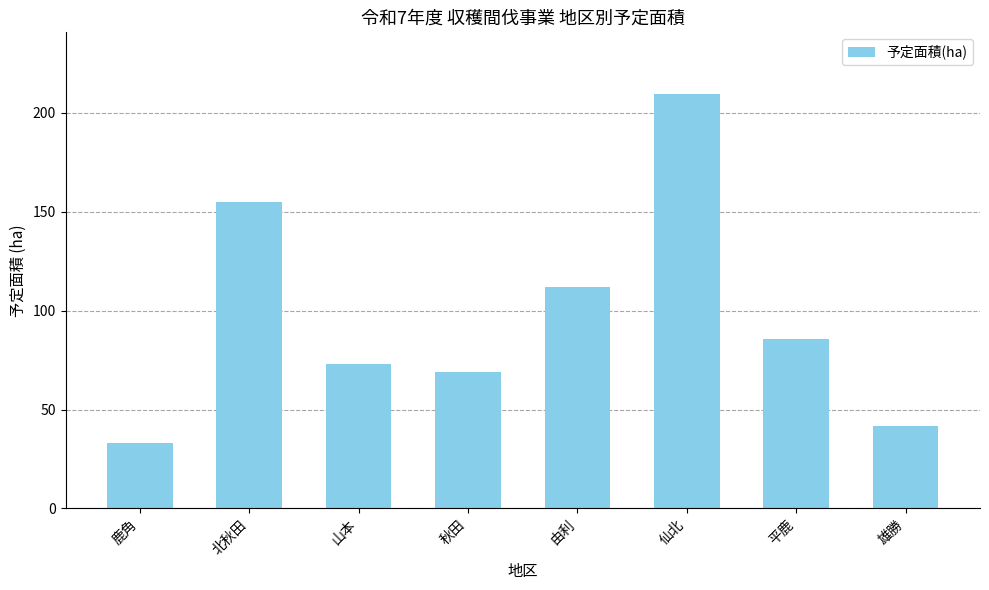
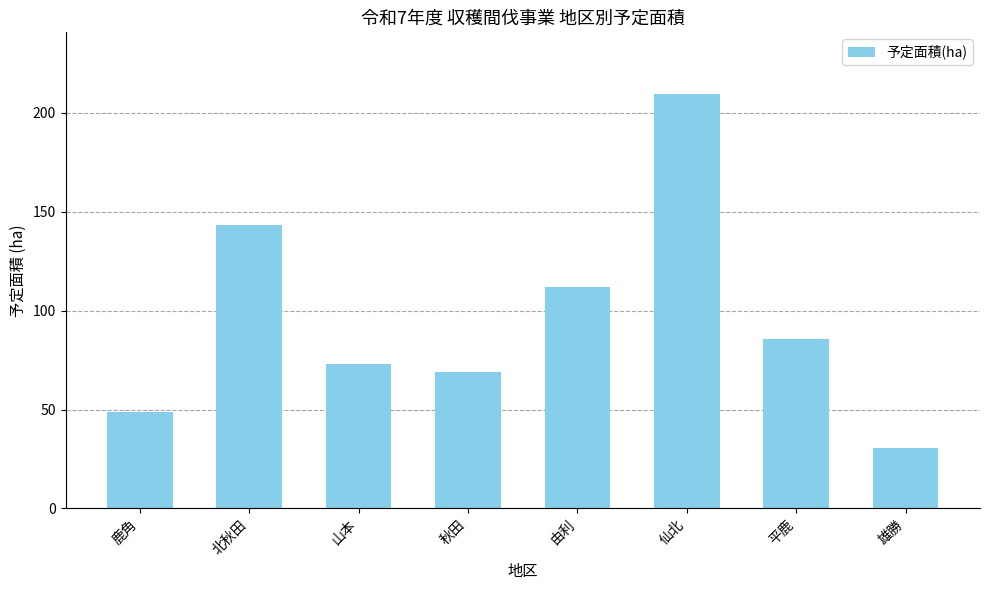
鹿角: 33 -> 49
北秋田: 155 -> 143
雄勝: 42 -> 30
